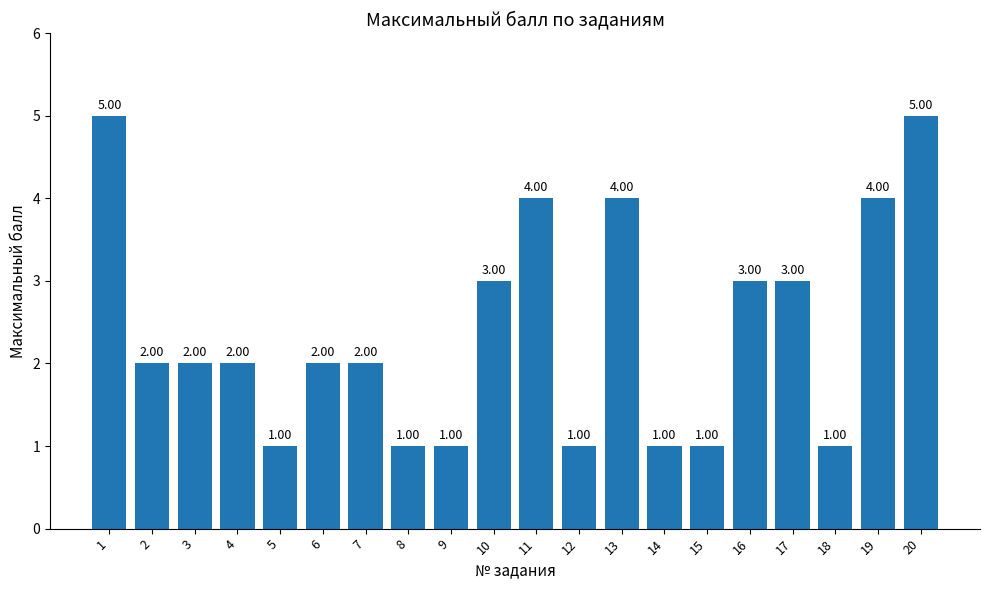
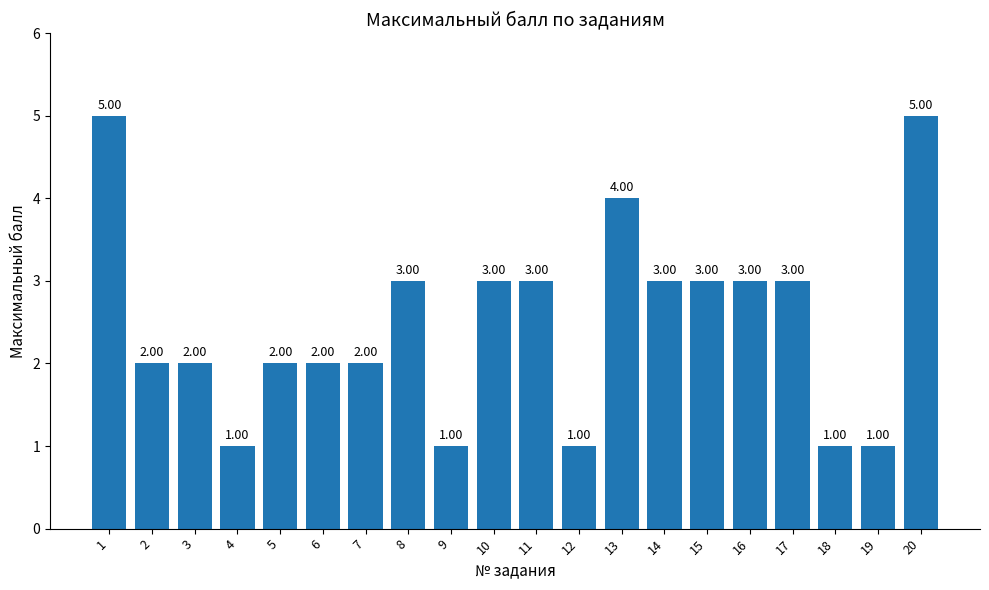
4: 2.00 -> 1.00
5: 1.00 -> 2.00
8: 1.00 -> 3.00
11: 4.00 -> 3.00
14: 1.00 -> 3.00
15: 1.00 -> 3.00
19: 4.00 -> 1.00
